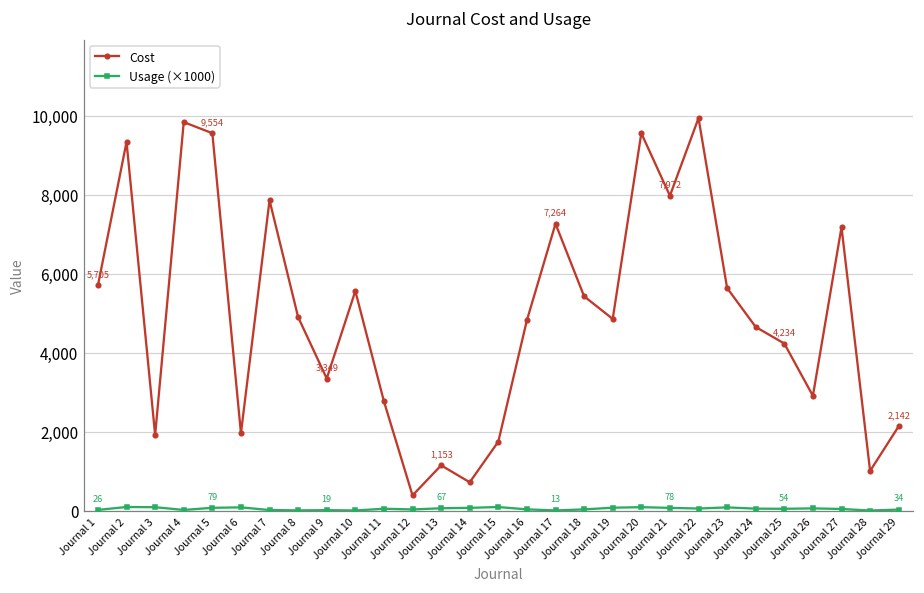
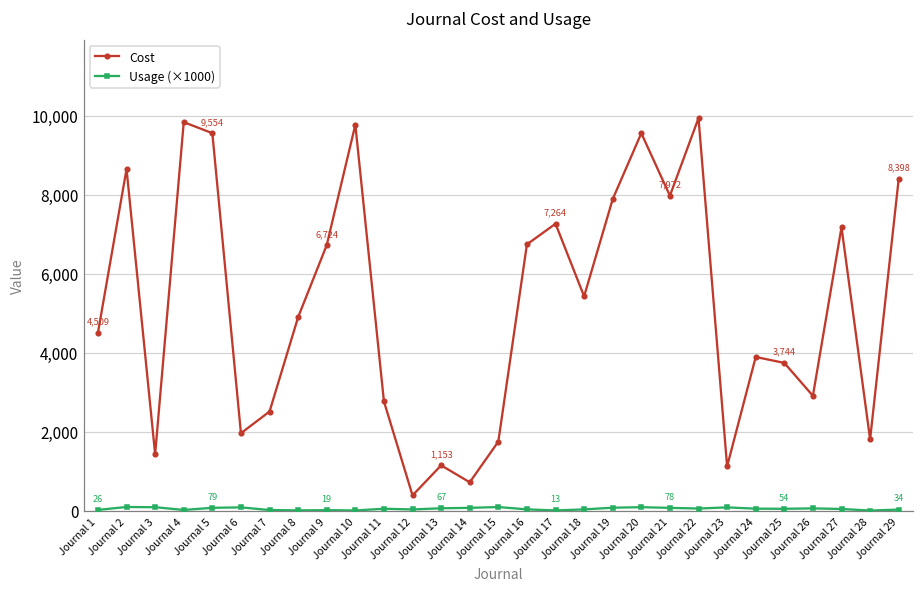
Cost, Journal 1: 5,705 -> 4,509
Cost, Journal 2: 9,300 -> 8,600
Cost, Journal 3: 1,900 -> 1,400
Cost, Journal 7: 7,900 -> 2,500
Cost, Journal 9: 3,349 -> 6,724
Cost, Journal 10: 5,600 -> 9,800
Cost, Journal 16: 4,800 -> 6,700
Cost, Journal 19: 4,900 -> 7,900
Cost, Journal 23: 5,600 -> 1,100
Cost, Journal 24: 4,700 -> 3,900
Cost, Journal 25: 4,234 -> 3,744
Cost, Journal 28: 1,000 -> 1,800
Cost, Journal 29: 2,142 -> 8,398
